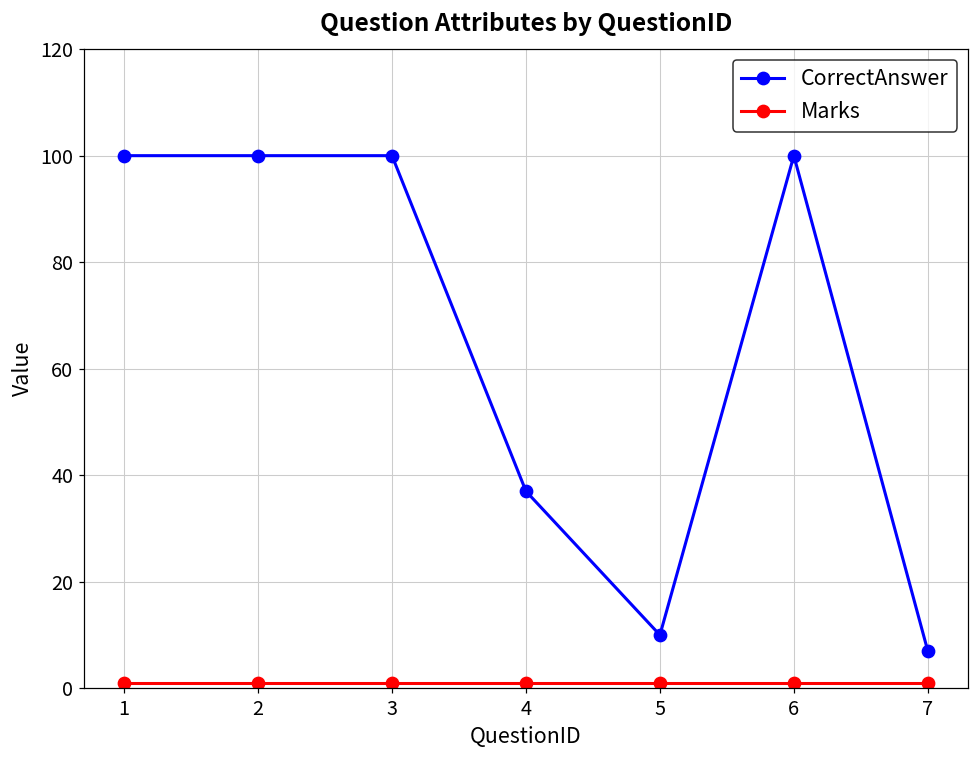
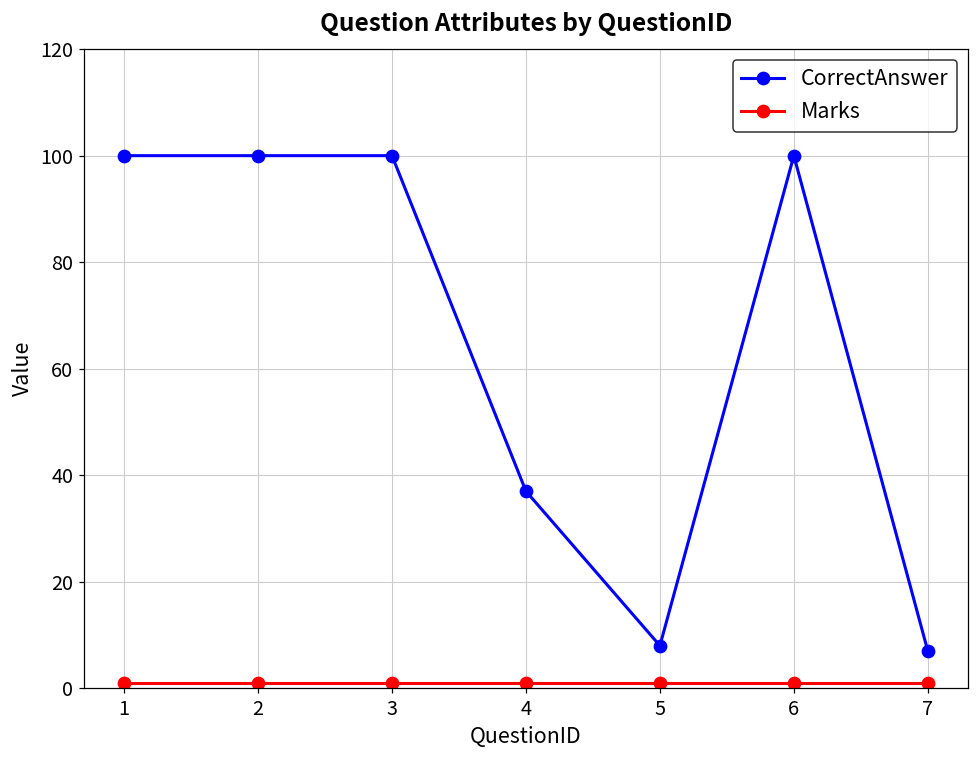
CorrectAnswer, 5: 10 -> 8
